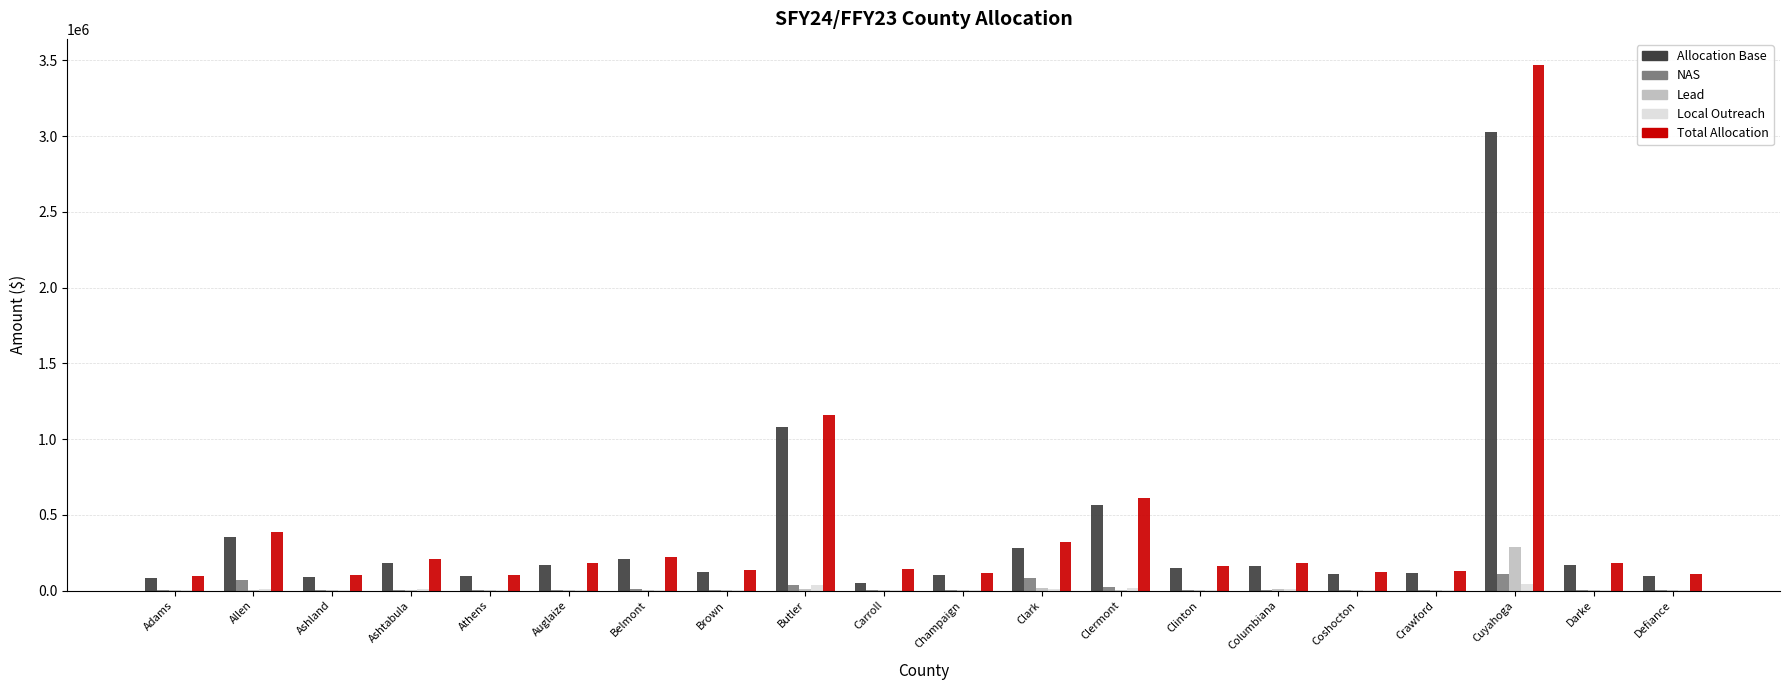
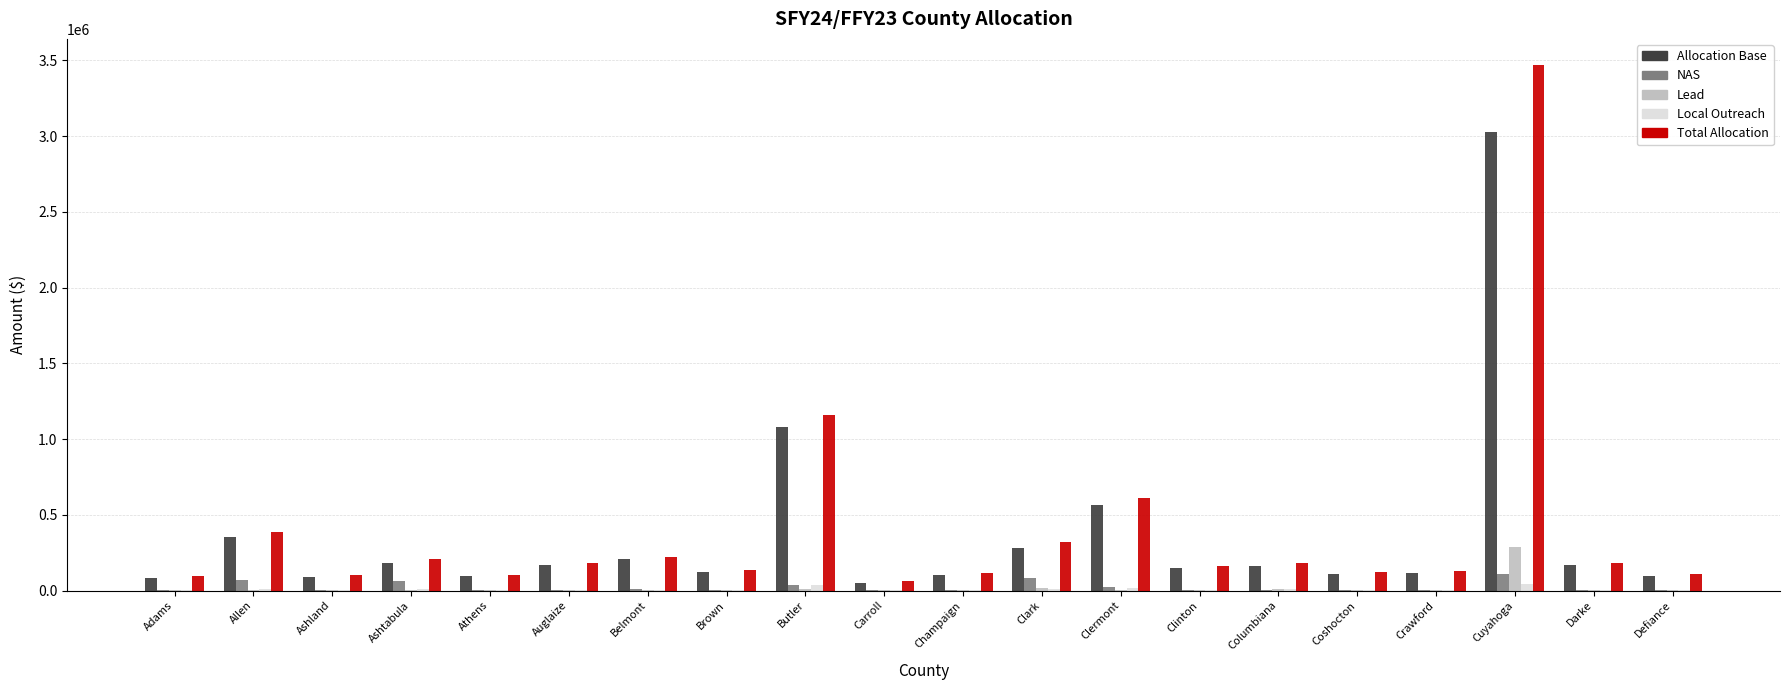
NAS, Ashtabula: 10000 -> 60000
Total Allocation, Carroll: 140000 -> 60000
